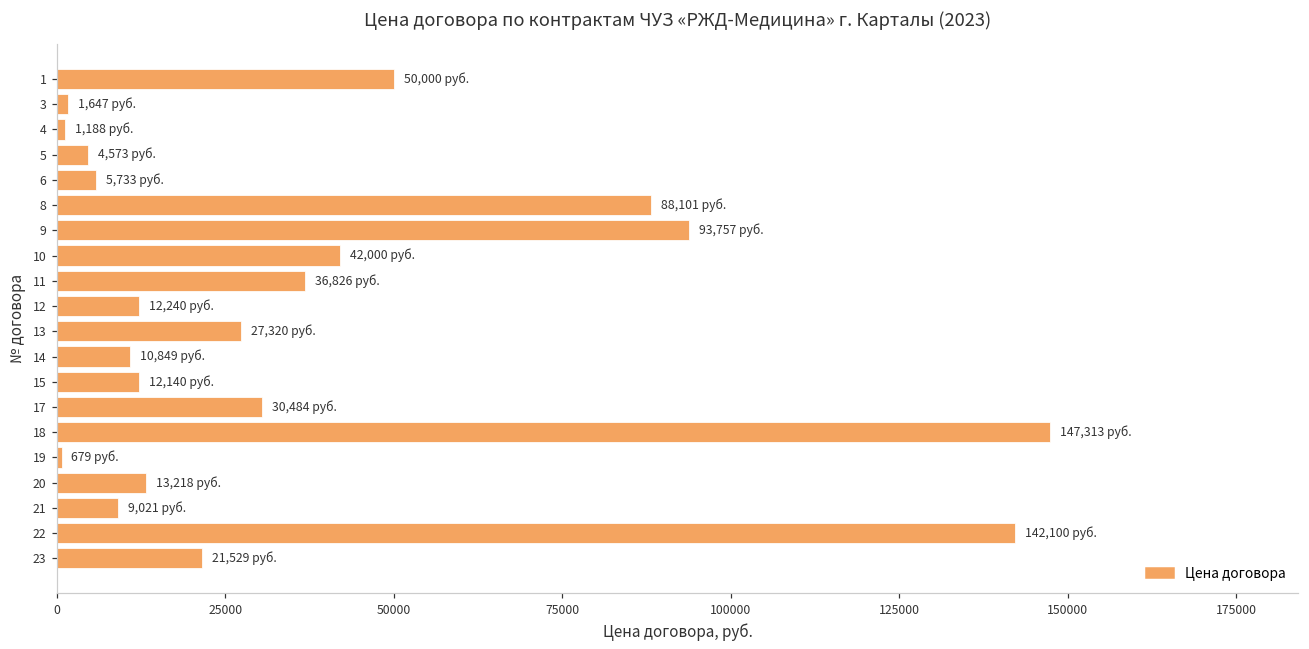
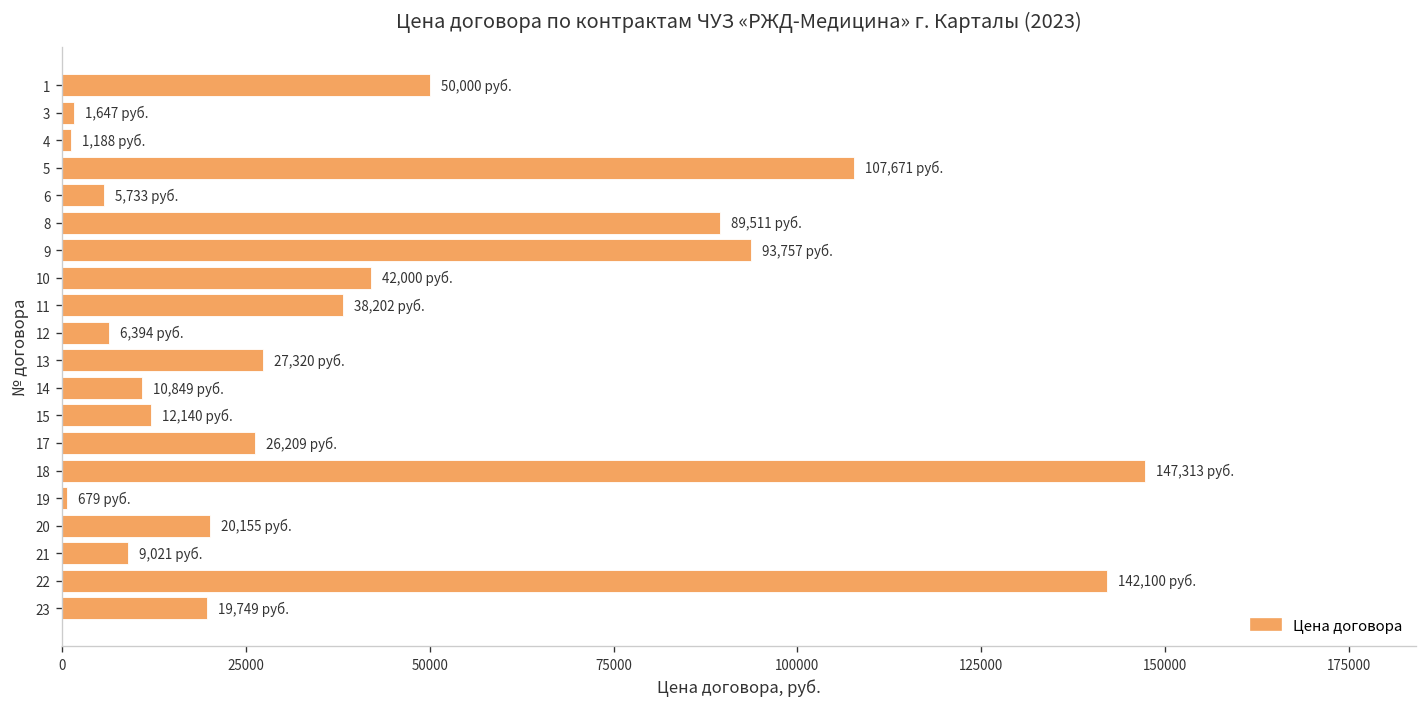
5: 4,573 -> 107,671
8: 88,101 -> 89,511
11: 36,826 -> 38,202
12: 12,240 -> 6,394
17: 30,484 -> 26,209
20: 13,218 -> 20,155
23: 21,529 -> 19,749
